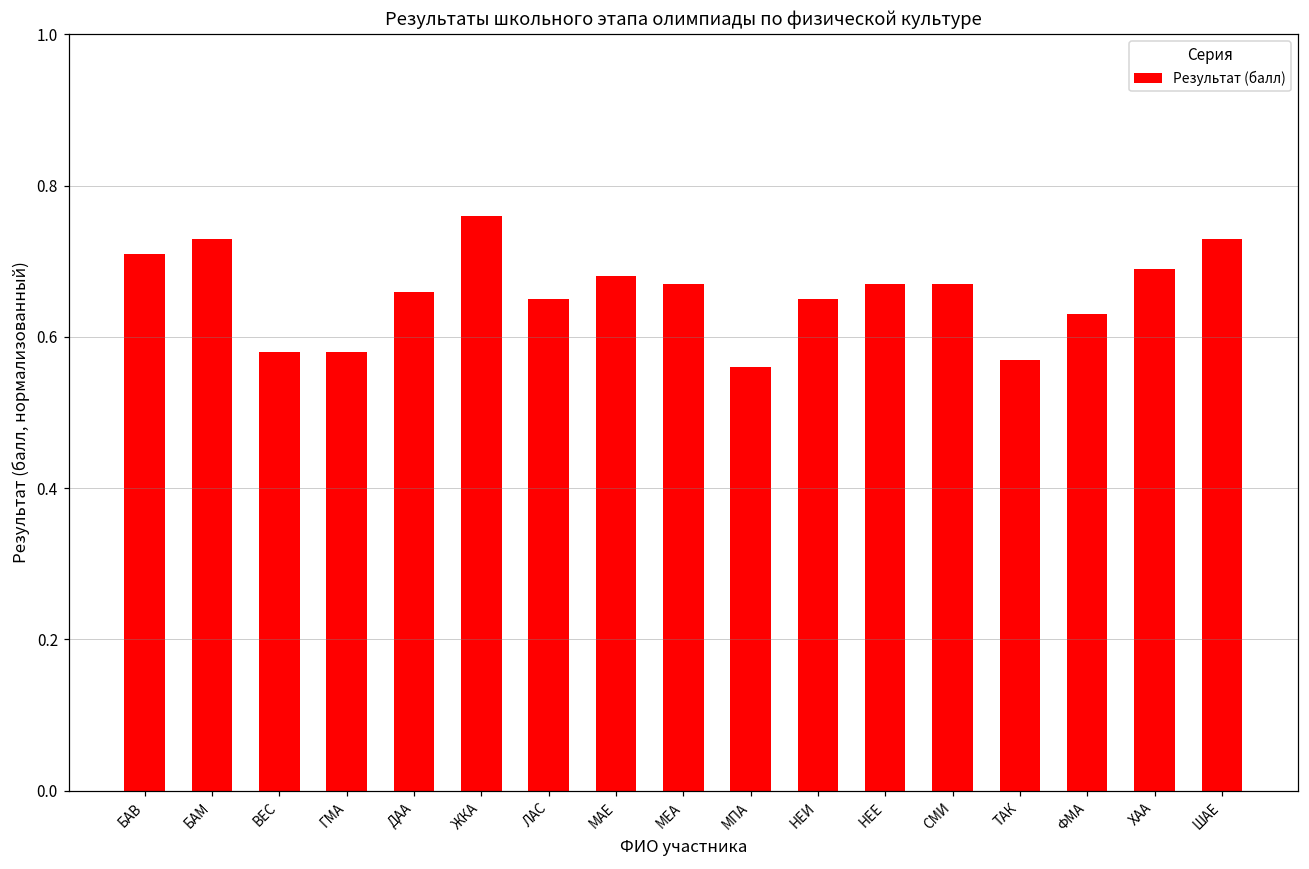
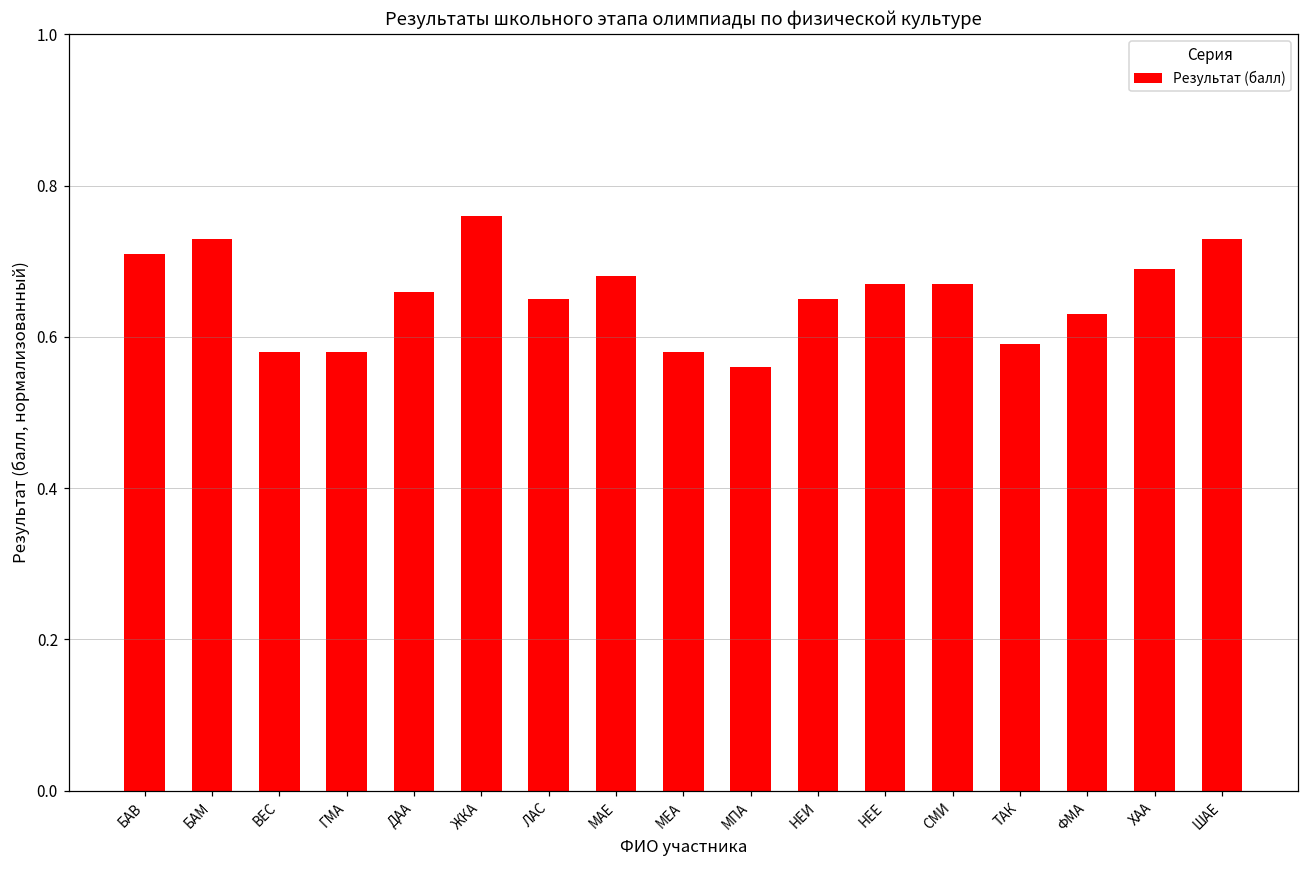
МЕА: 0.67 -> 0.58
ТАК: 0.57 -> 0.59
